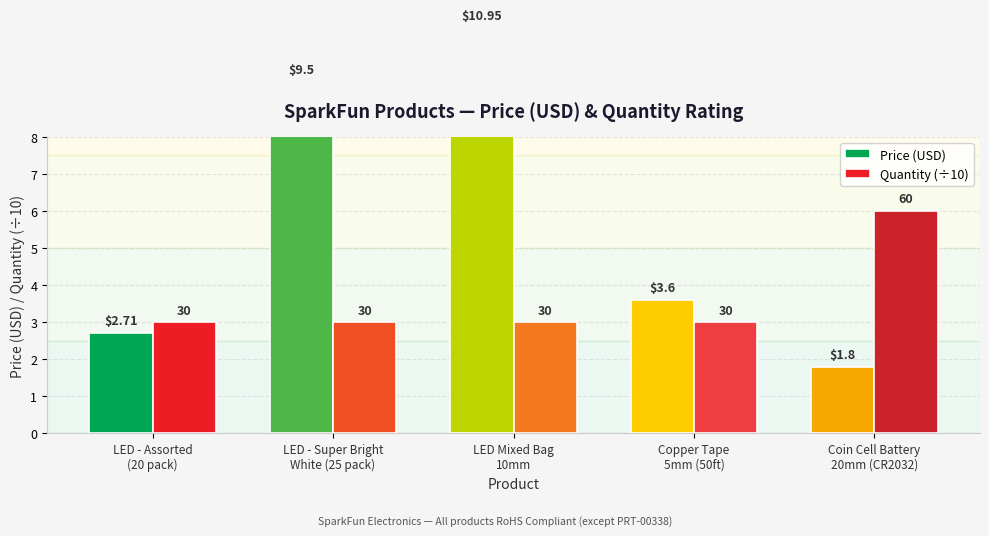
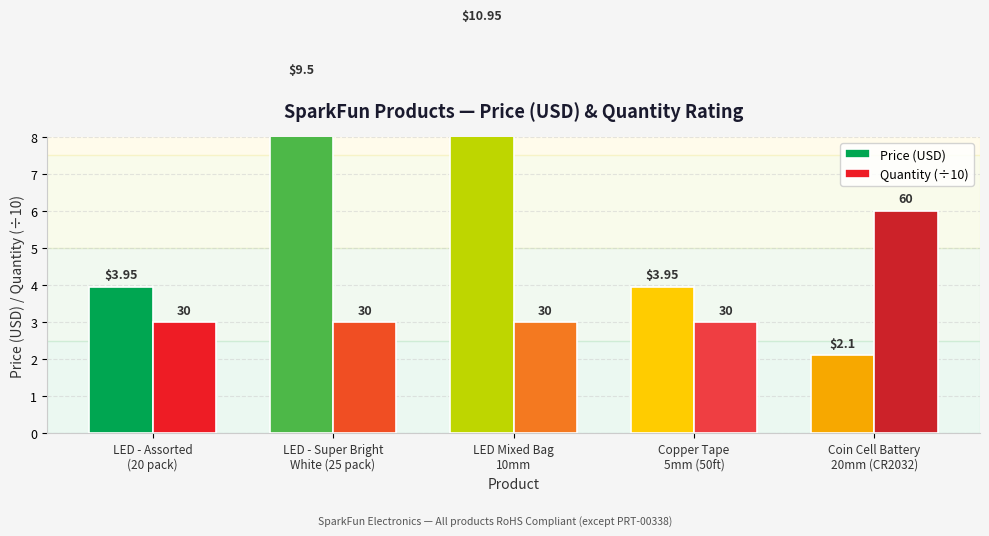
Price (USD), LED - Assorted (20 pack): $2.71 -> $3.95
Price (USD), Copper Tape 5mm (50ft): $3.6 -> $3.95
Price (USD), Coin Cell Battery 20mm (CR2032): $1.8 -> $2.1
